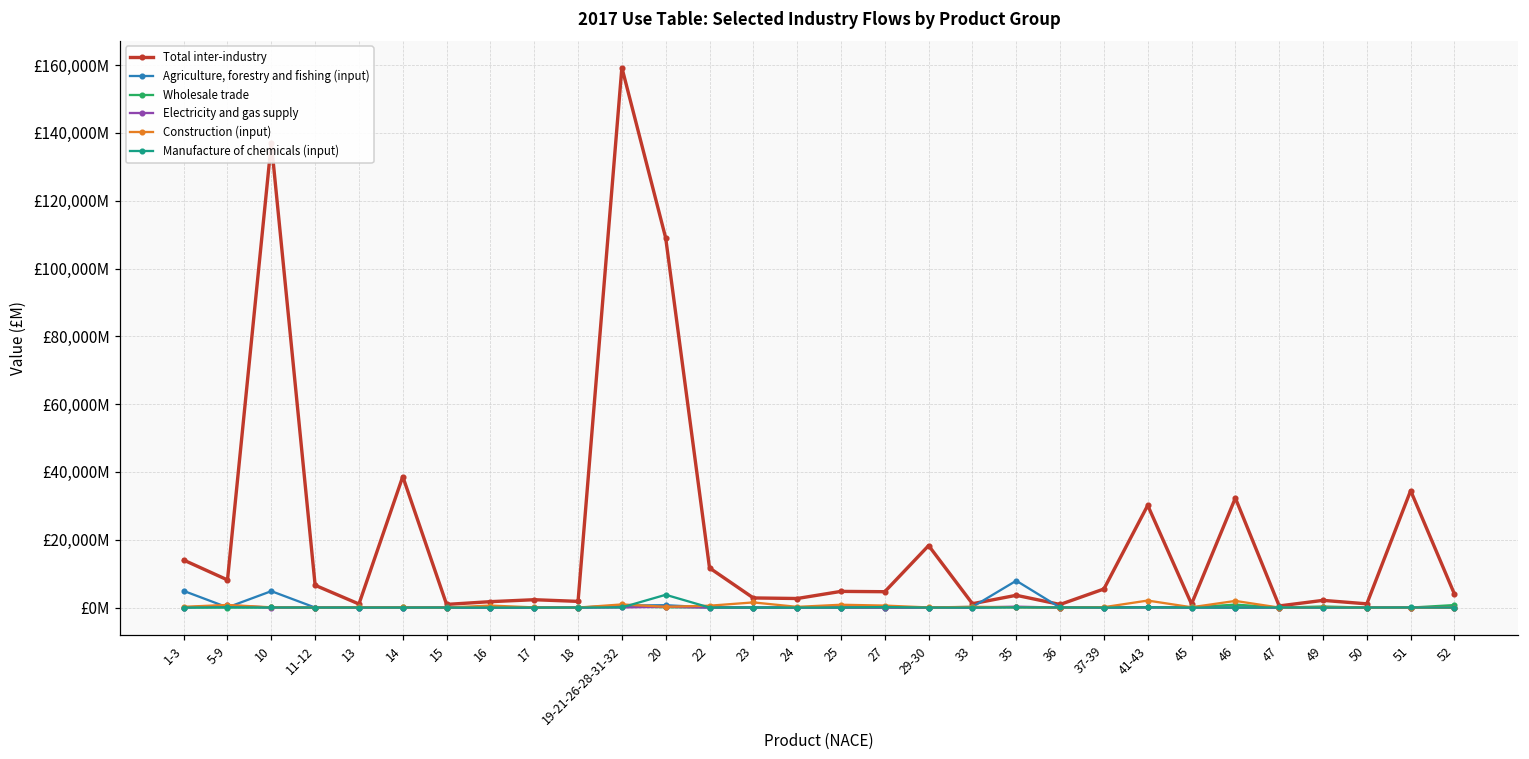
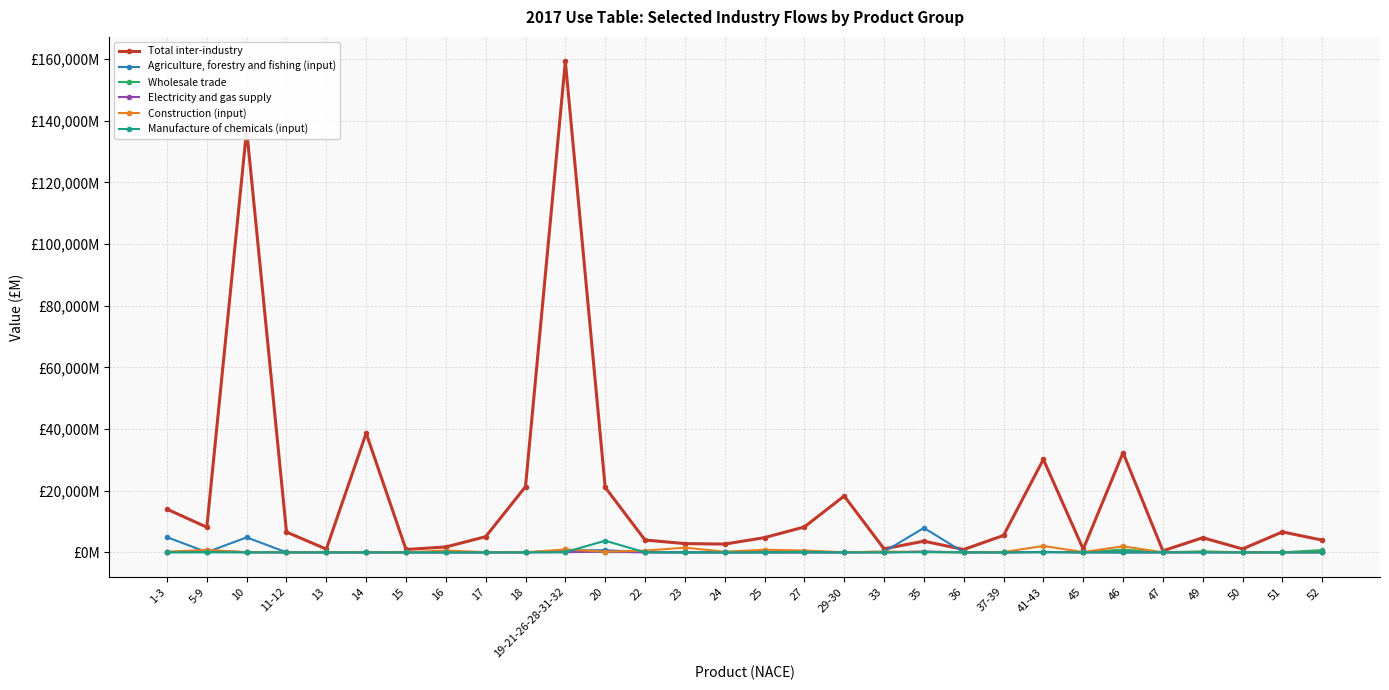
Total inter-industry, 17: £2,000,000,000 -> £5,000,000,000
Total inter-industry, 18: £2,000,000,000 -> £21,000,000,000
Total inter-industry, 20: £109,000,000,000 -> £21,000,000,000
Total inter-industry, 22: £12,000,000,000 -> £4,000,000,000
Total inter-industry, 27: £5,000,000,000 -> £8,000,000,000
Total inter-industry, 49: £2,000,000,000 -> £5,000,000,000
Total inter-industry, 51: £34,000,000,000 -> £7,000,000,000
